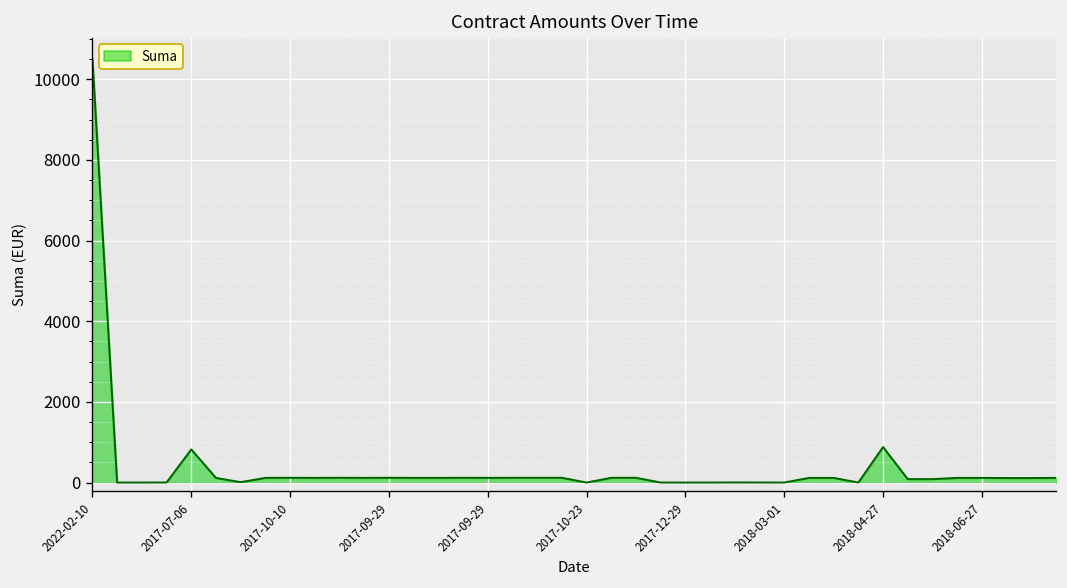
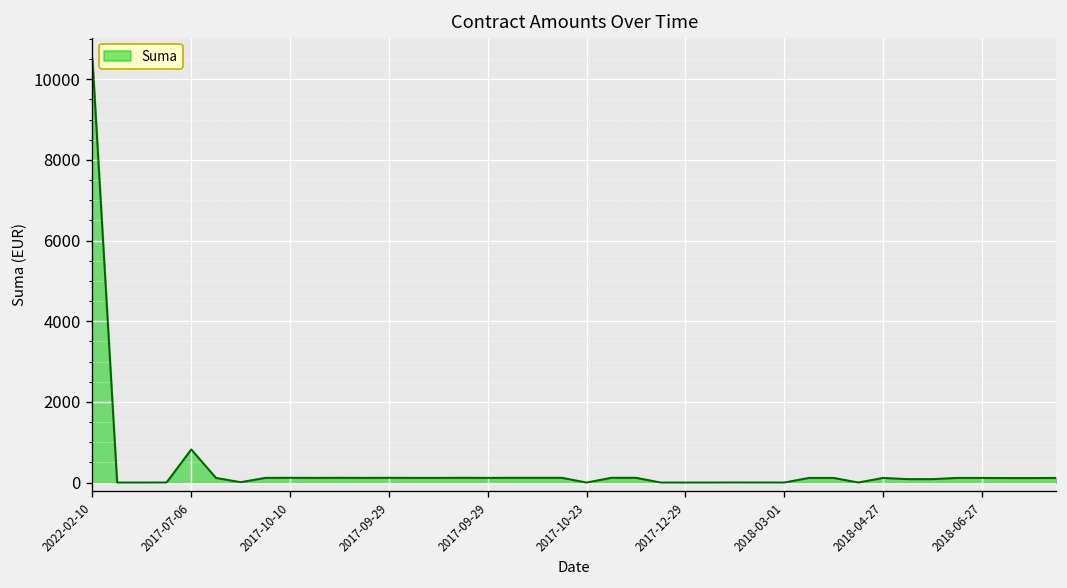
2018-04-27: 900 -> 100
